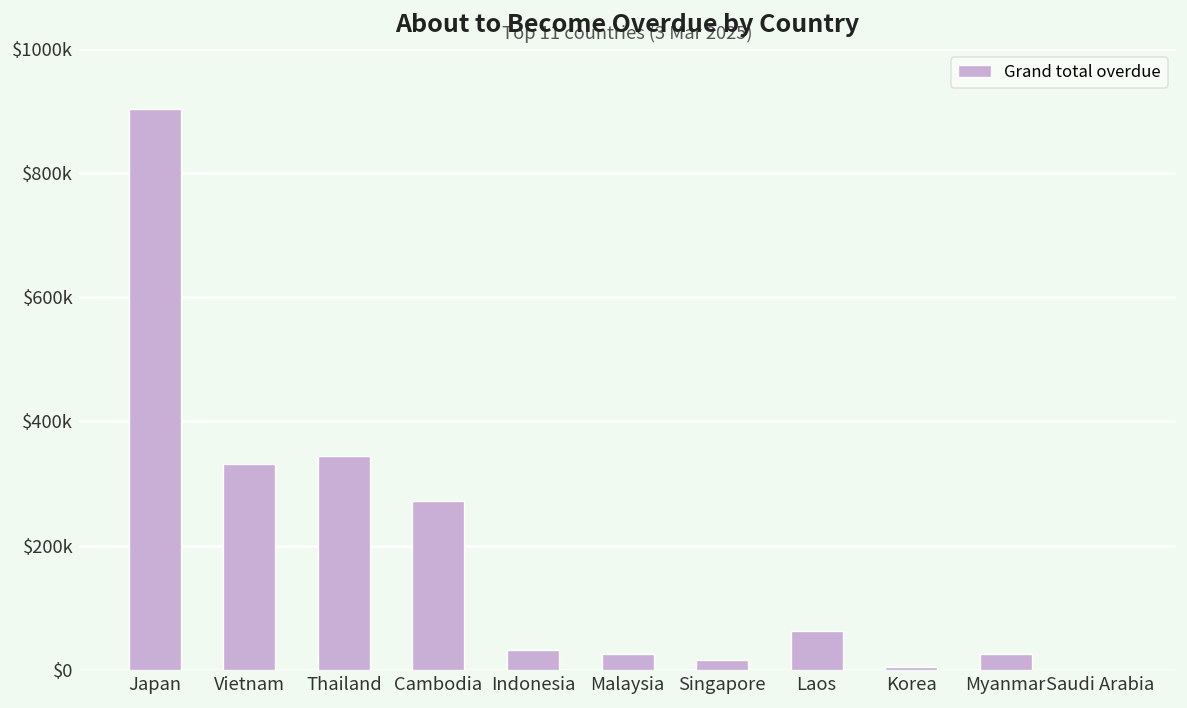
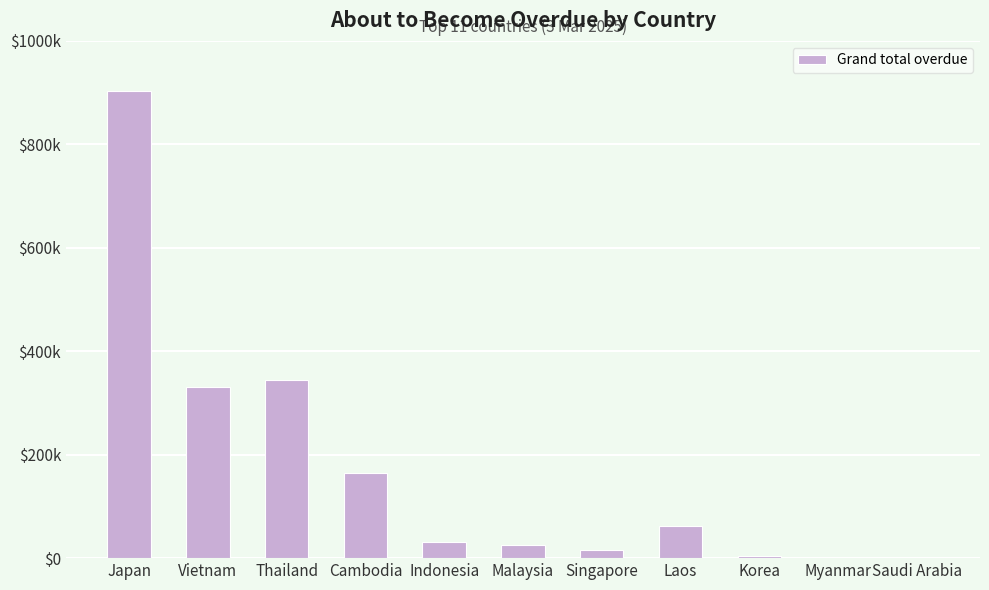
Cambodia: $270000 -> $160000
Myanmar: $30000 -> $0
